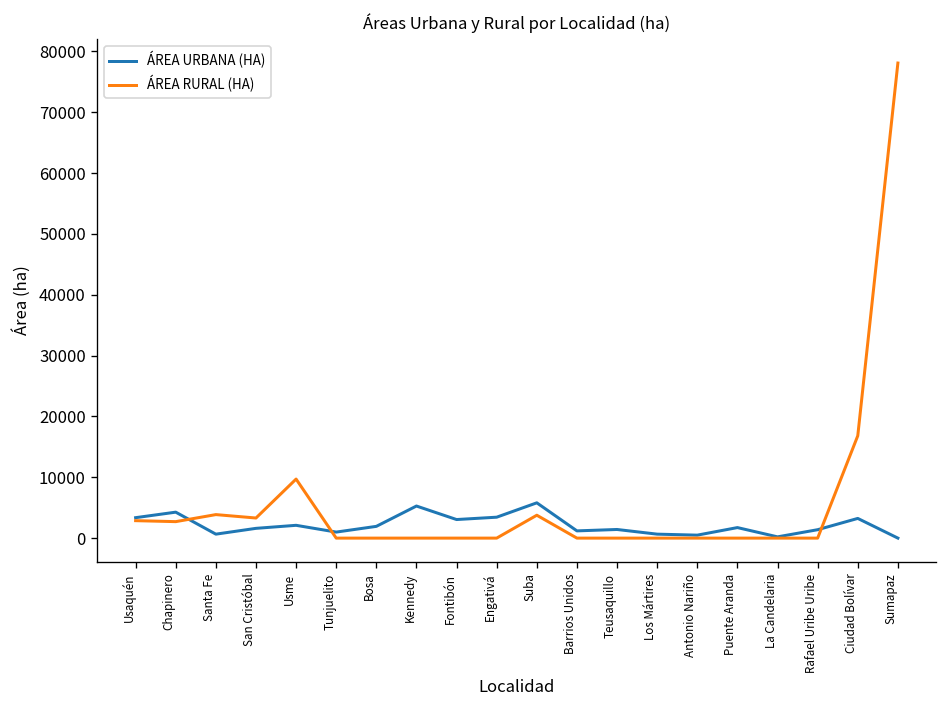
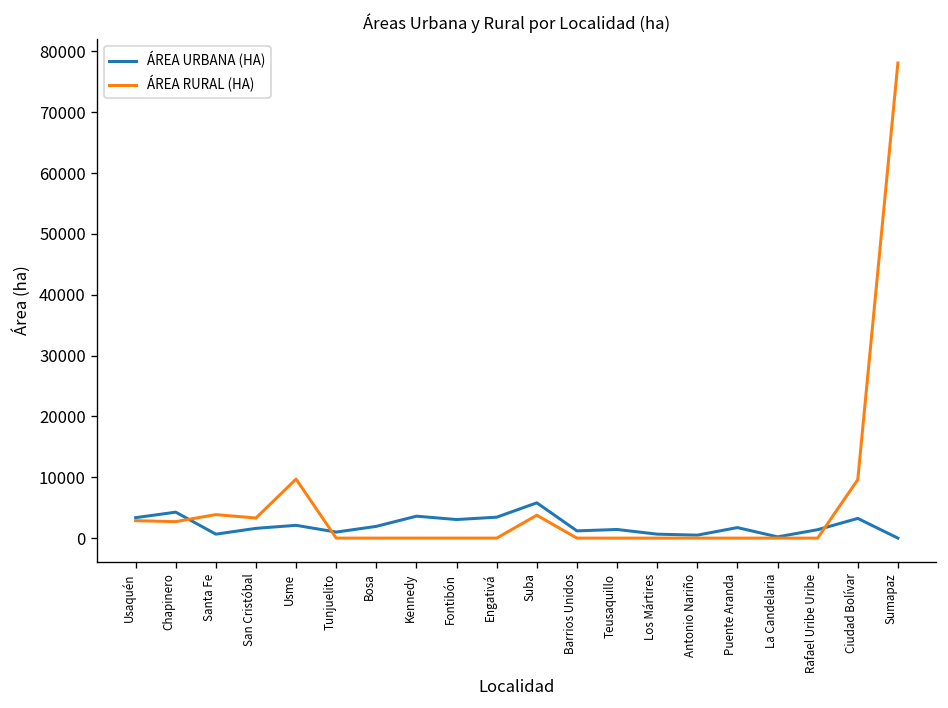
ÁREA URBANA (HA), Kennedy: 5000 -> 4000
ÁREA RURAL (HA), Ciudad Bolívar: 17000 -> 10000
